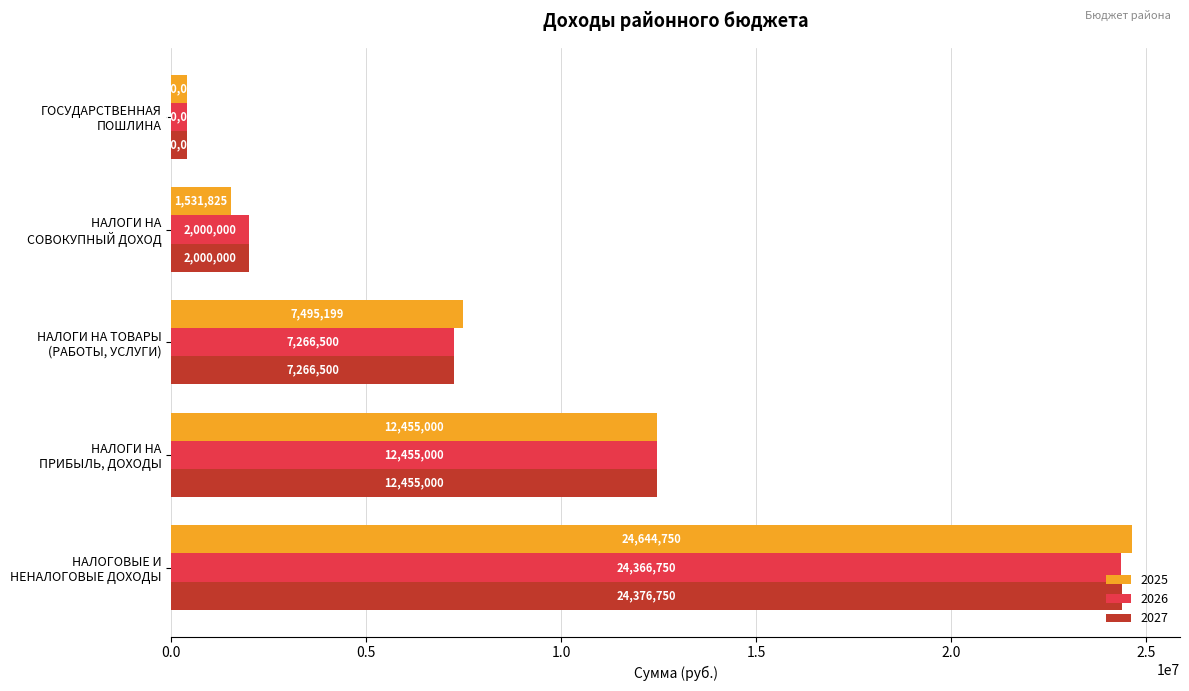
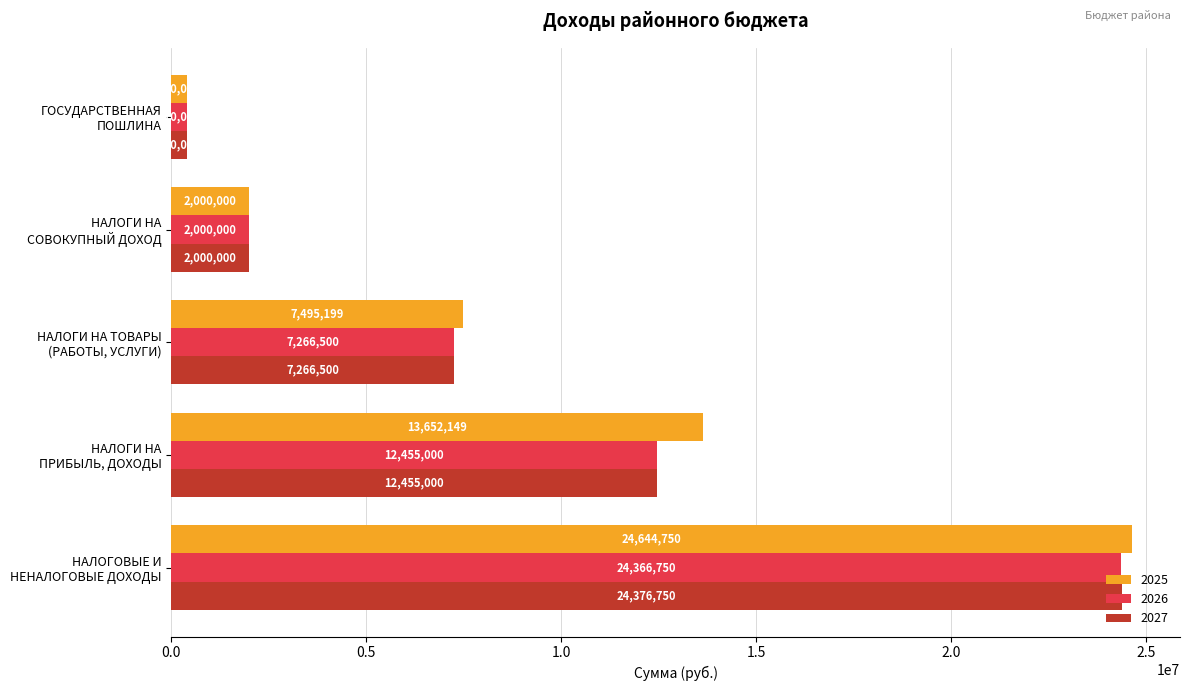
2025, НАЛОГИ НА СОВОКУПНЫЙ ДОХОД: 1,531,825 -> 2,000,000
2025, НАЛОГИ НА ПРИБЫЛЬ, ДОХОДЫ: 12,455,000 -> 13,652,149
